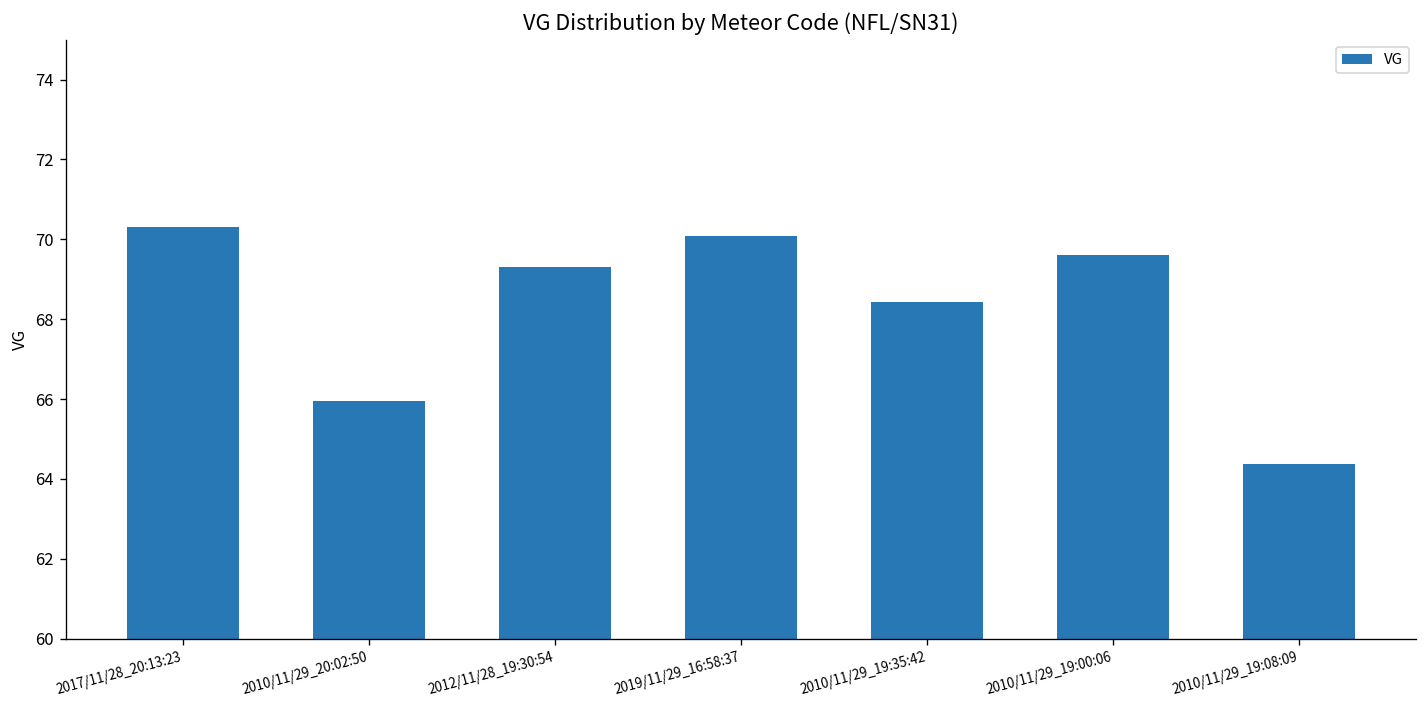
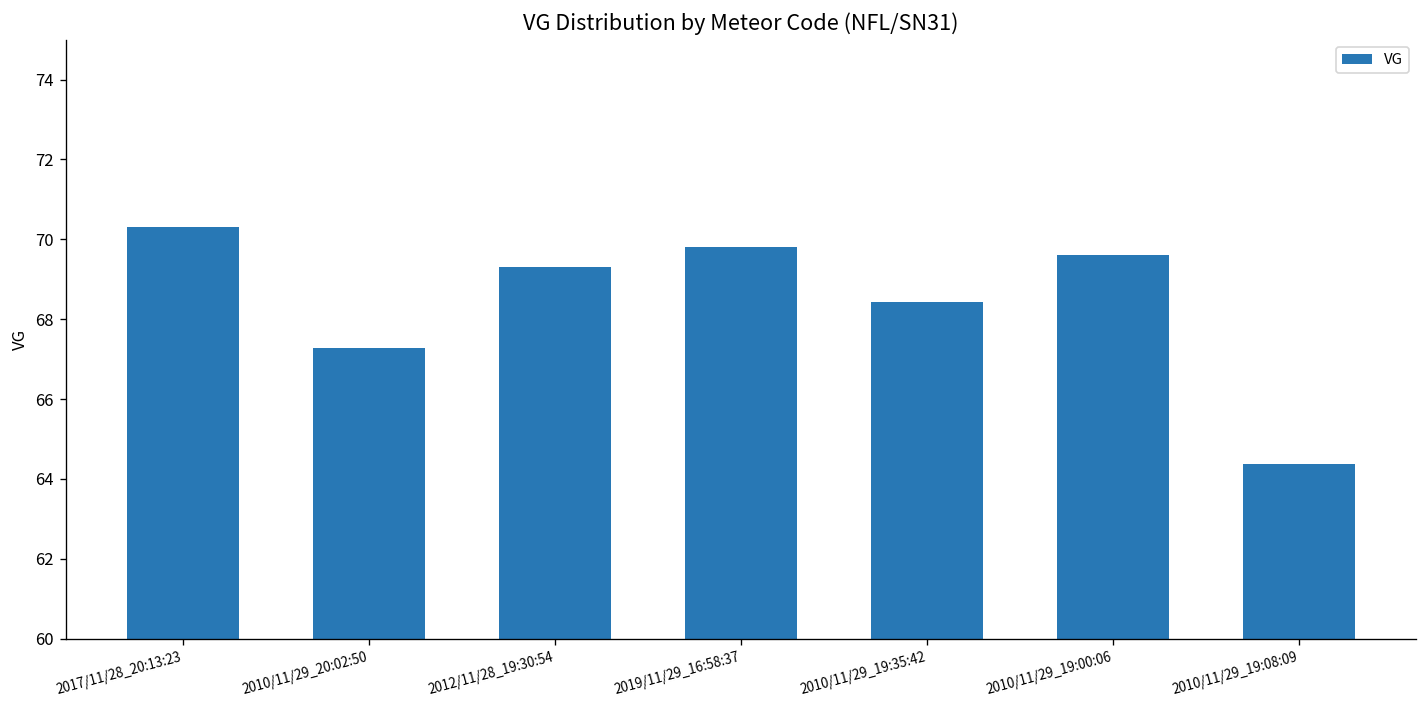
2010/11/29_20:02:50: 66.0 -> 67.3
2019/11/29_16:58:37: 70.1 -> 69.8
